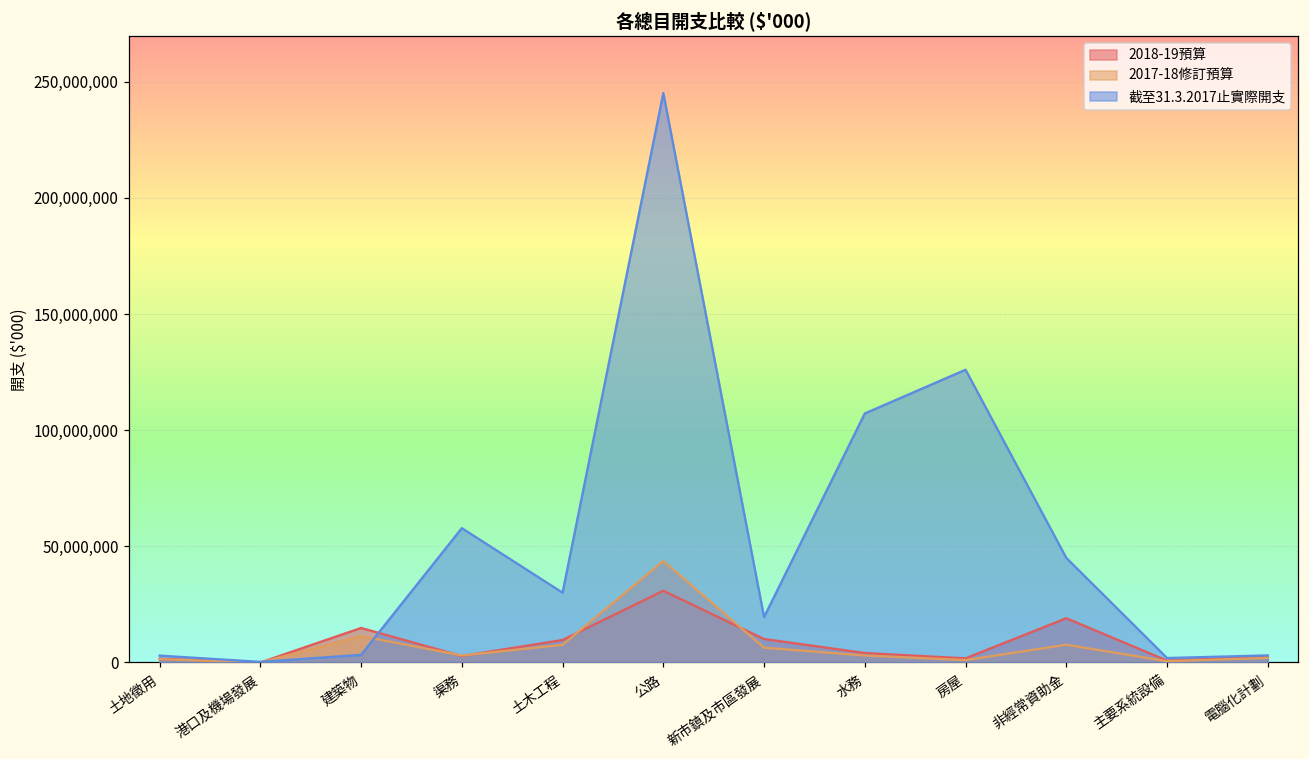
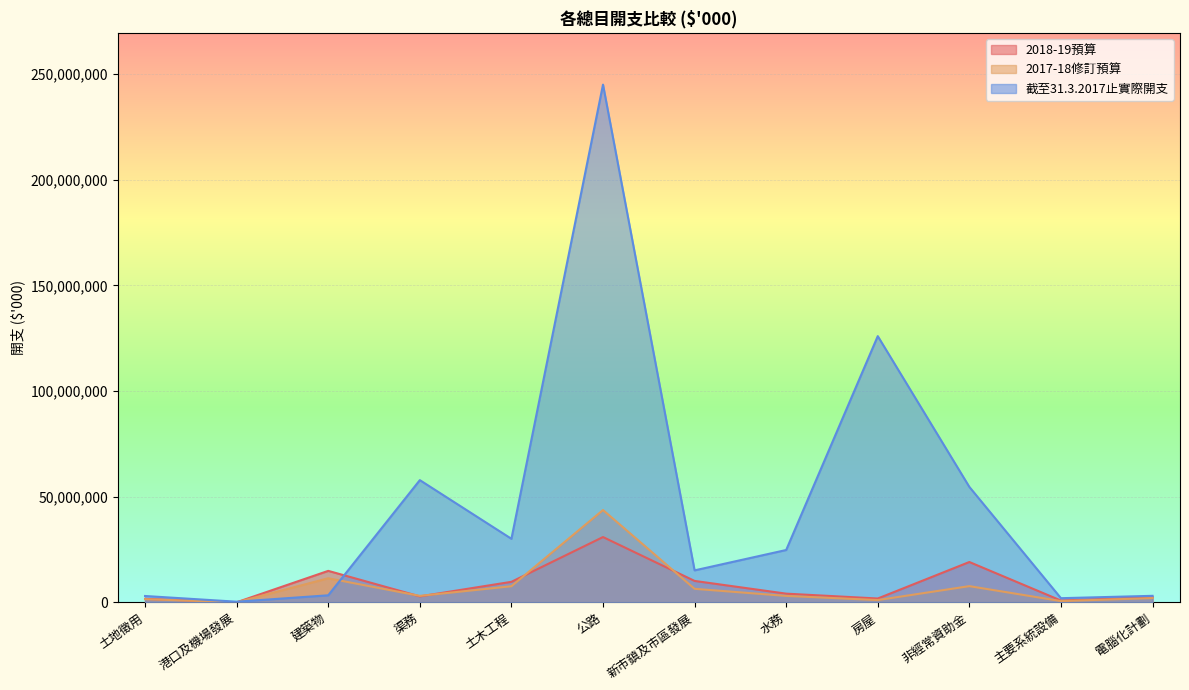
截至31.3.2017止實際開支, 新市鎮及市區發展: 20,000,000 -> 15,000,000
截至31.3.2017止實際開支, 水務: 107,000,000 -> 25,000,000
截至31.3.2017止實際開支, 非經常資助金: 45,000,000 -> 55,000,000
